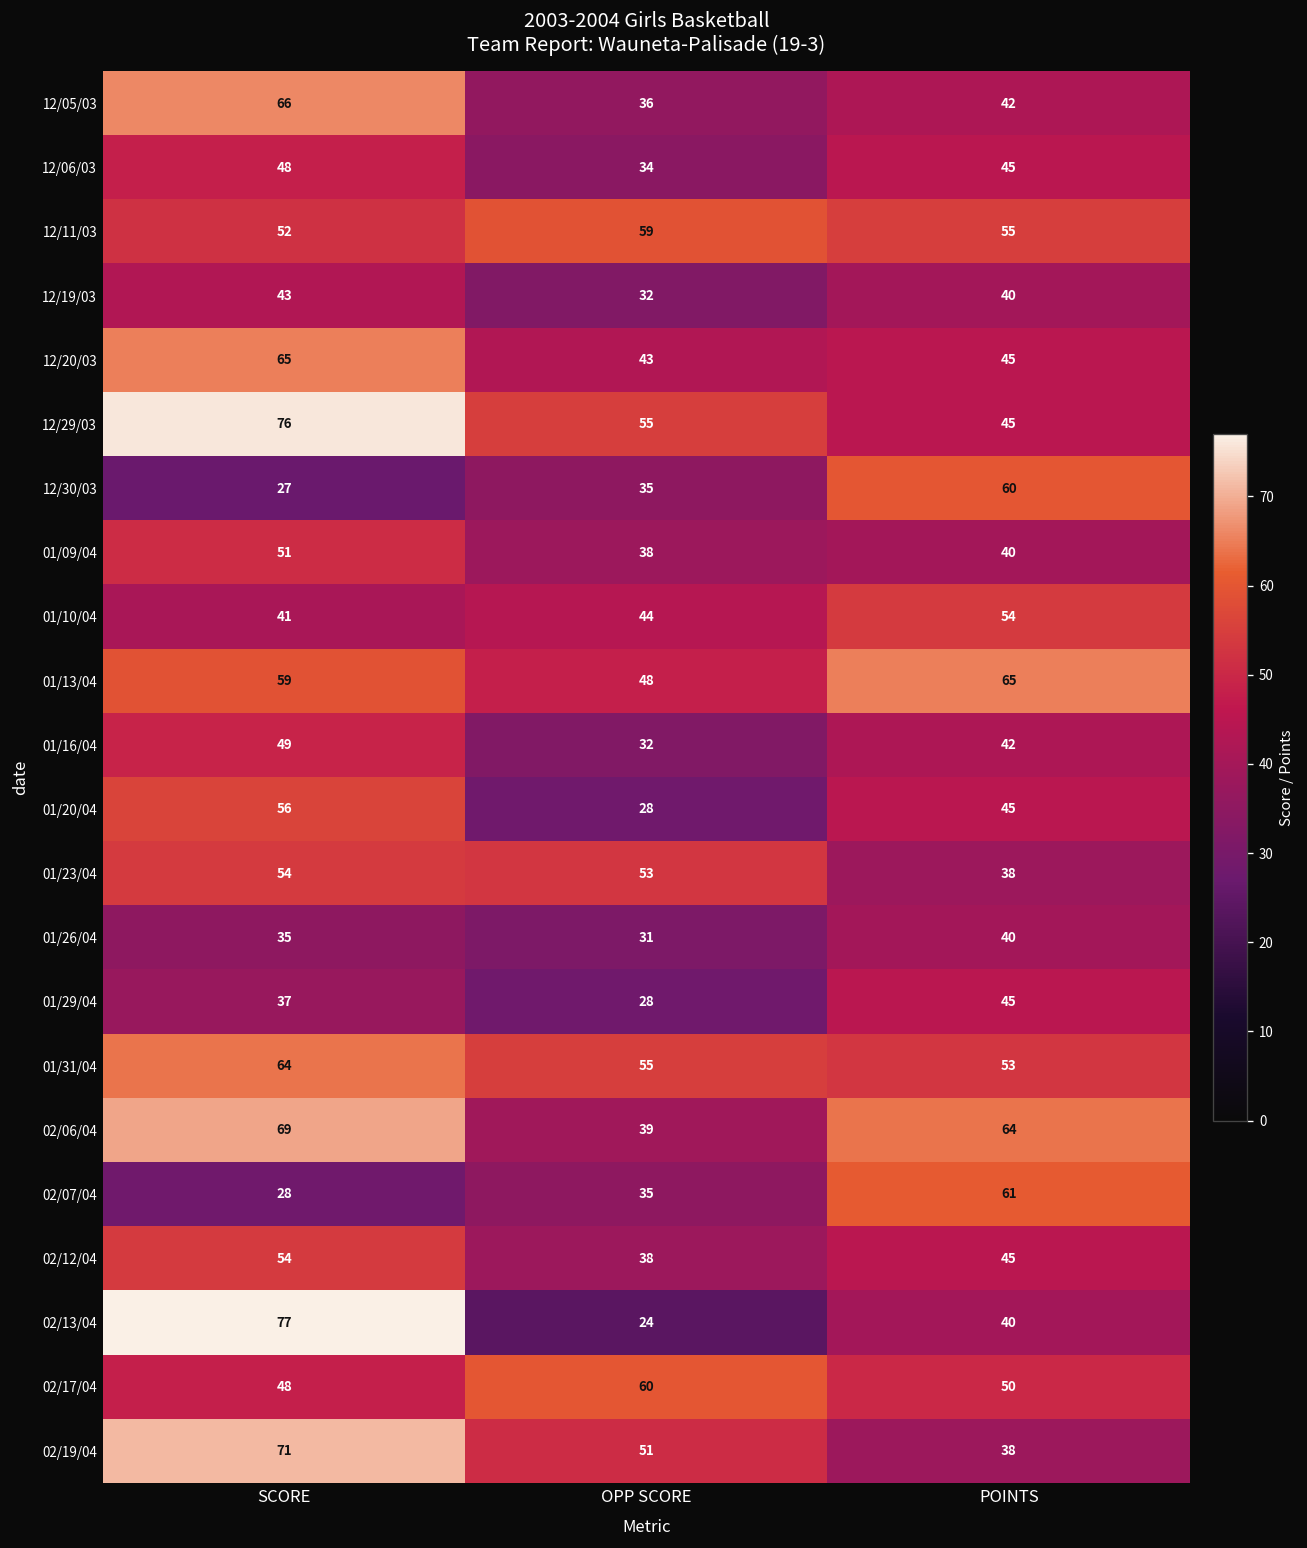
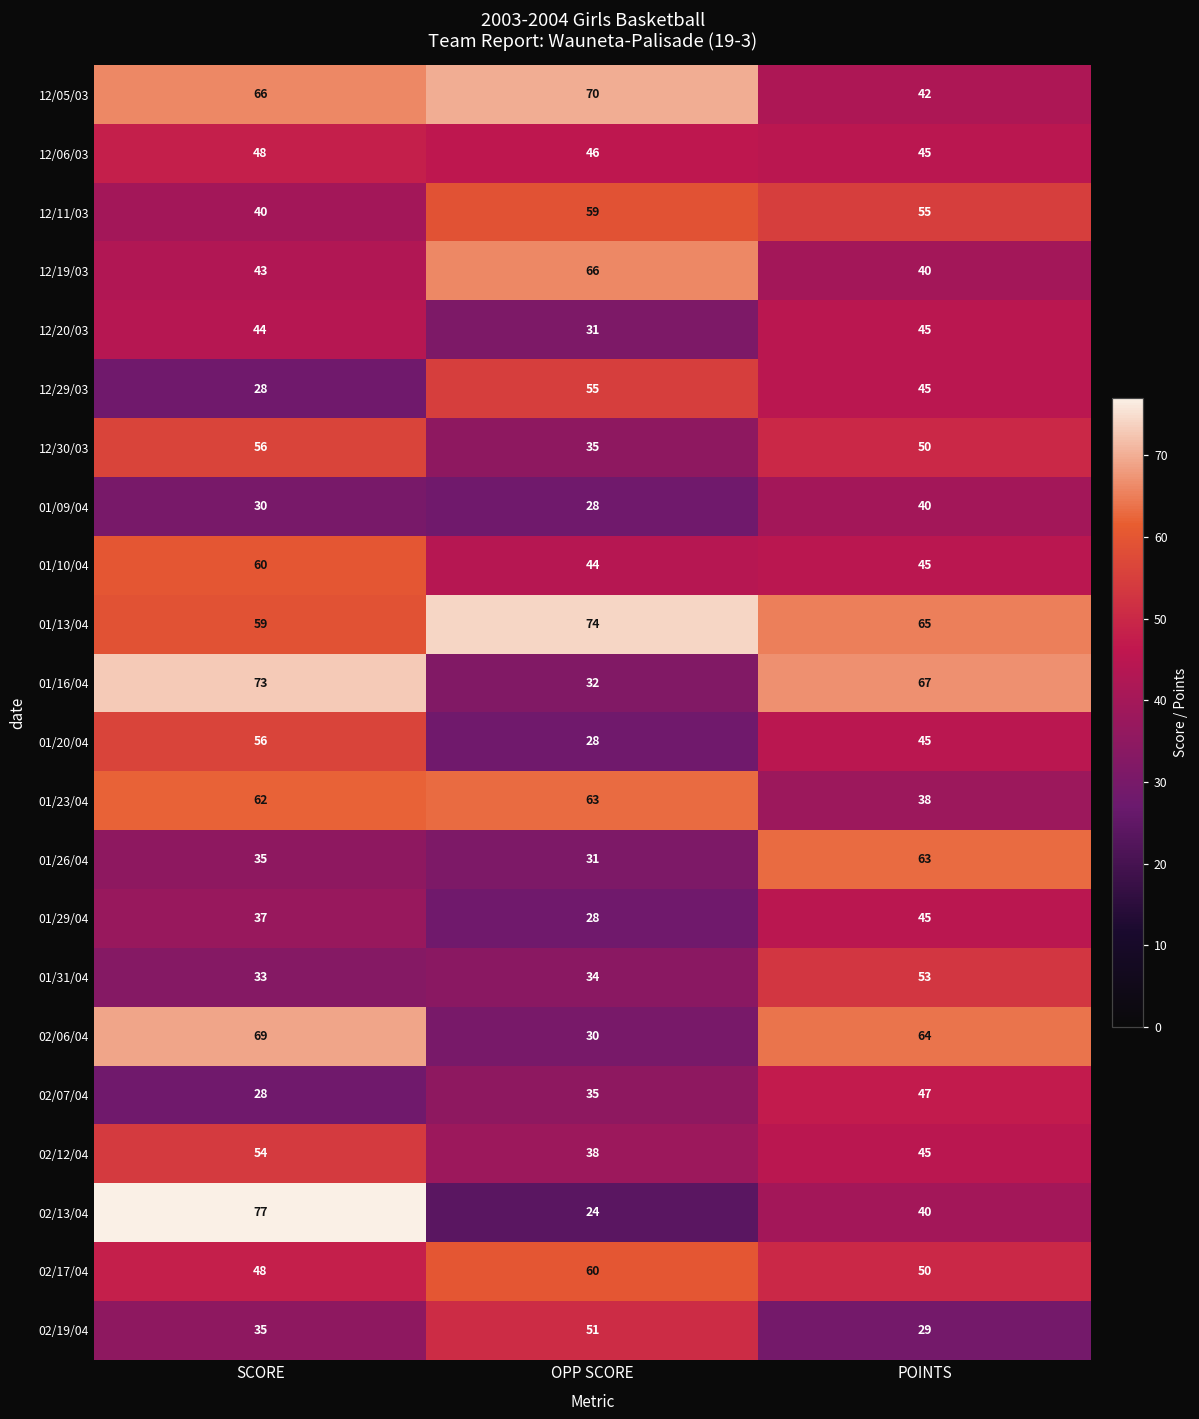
12/05/03, OPP SCORE: 36 -> 70
12/06/03, OPP SCORE: 34 -> 46
12/11/03, SCORE: 52 -> 40
12/19/03, OPP SCORE: 32 -> 66
12/20/03, SCORE: 65 -> 44
12/20/03, OPP SCORE: 43 -> 31
12/29/03, SCORE: 76 -> 28
12/30/03, SCORE: 27 -> 56
12/30/03, POINTS: 60 -> 50
01/09/04, SCORE: 51 -> 30
01/09/04, OPP SCORE: 38 -> 28
01/10/04, SCORE: 41 -> 60
01/10/04, POINTS: 54 -> 45
01/13/04, OPP SCORE: 48 -> 74
01/16/04, SCORE: 49 -> 73
01/16/04, POINTS: 42 -> 67
01/23/04, SCORE: 54 -> 62
01/23/04, OPP SCORE: 53 -> 63
01/26/04, POINTS: 40 -> 63
01/31/04, SCORE: 64 -> 33
01/31/04, OPP SCORE: 55 -> 34
02/06/04, OPP SCORE: 39 -> 30
02/07/04, POINTS: 61 -> 47
02/19/04, SCORE: 71 -> 35
02/19/04, POINTS: 38 -> 29
